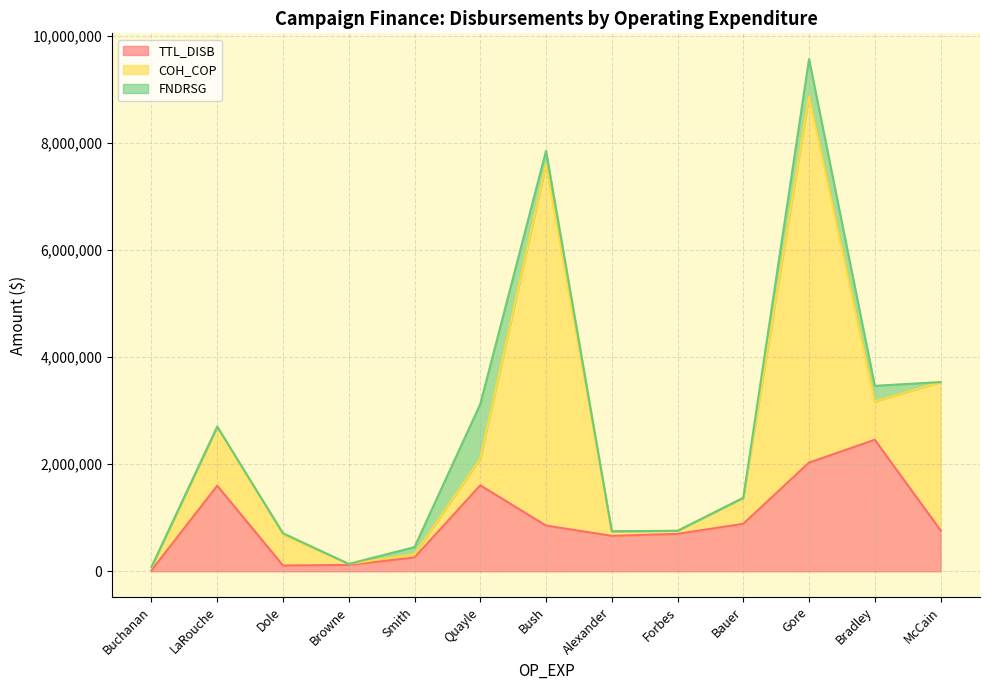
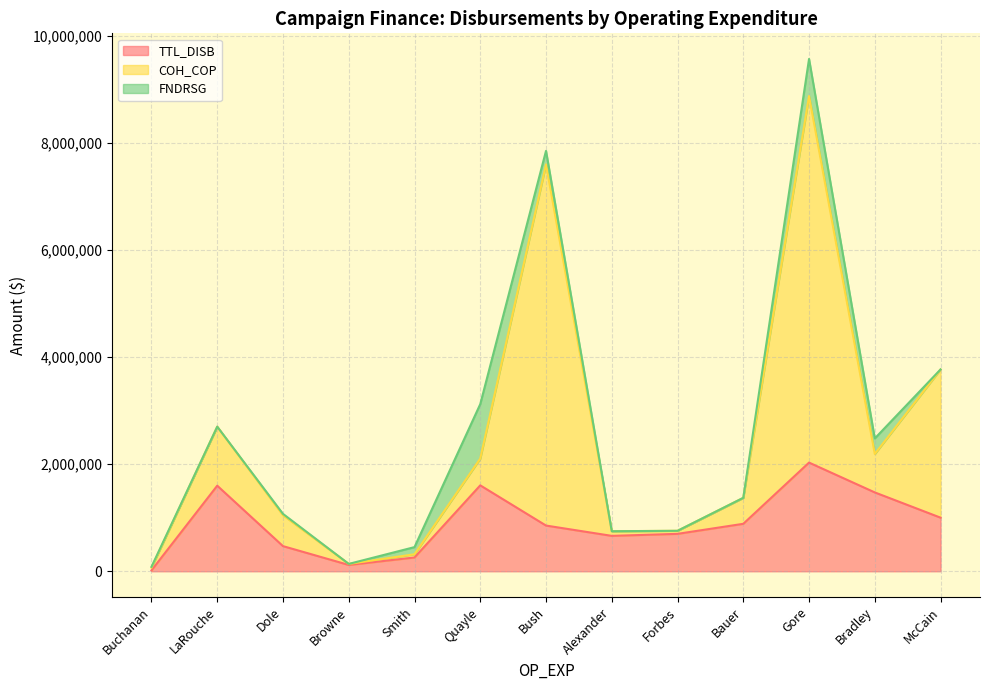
TTL_DISB, Dole: 100,000 -> 500,000
TTL_DISB, Bradley: 2,500,000 -> 1,500,000
TTL_DISB, McCain: 800,000 -> 1,000,000
